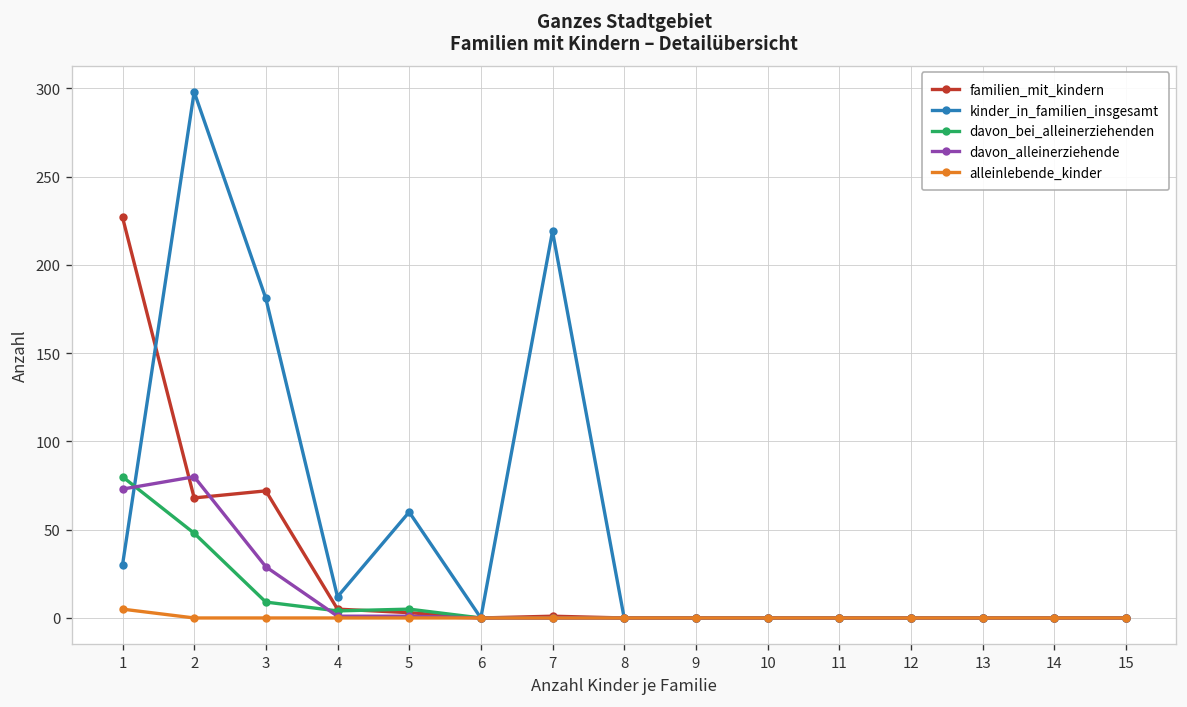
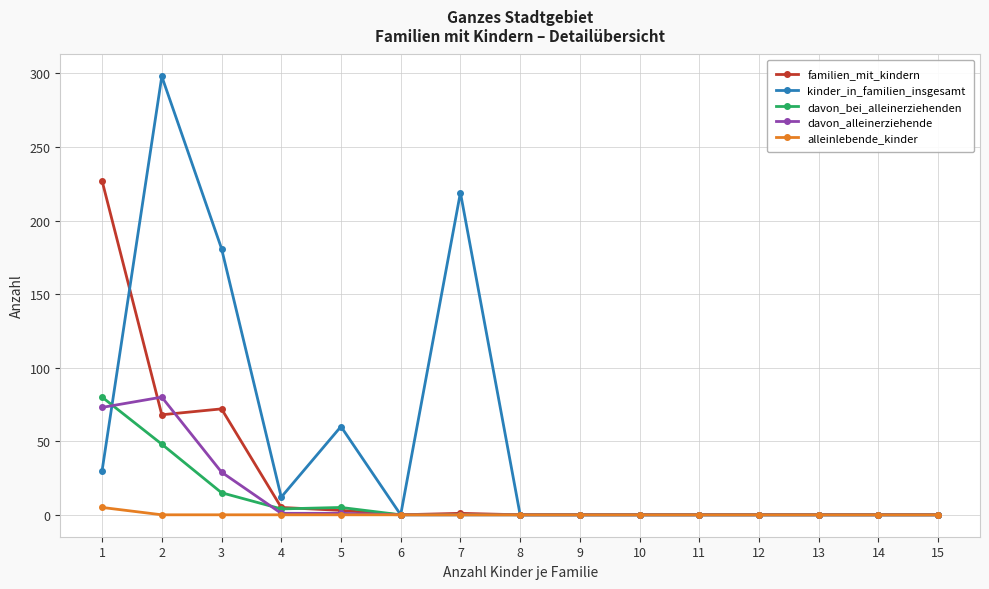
davon_bei_alleinerziehenden, 3: 9 -> 15
